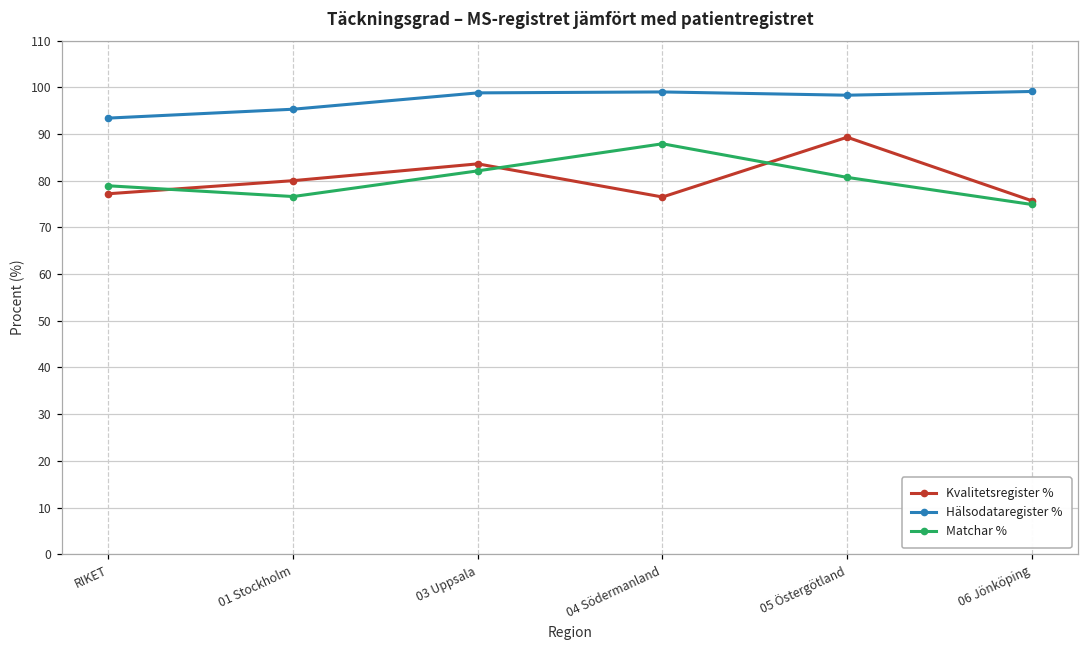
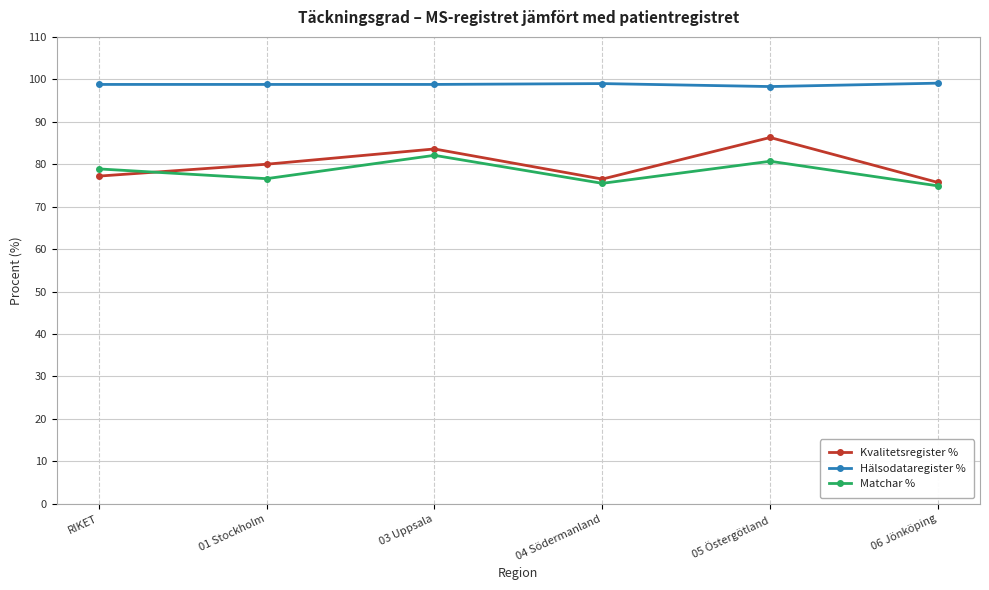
Hälsodataregister %, RIKET: 93 -> 99
Hälsodataregister %, 01 Stockholm: 95 -> 99
Matchar %, 04 Södermanland: 88 -> 76
Kvalitetsregister %, 05 Östergötland: 89 -> 86
